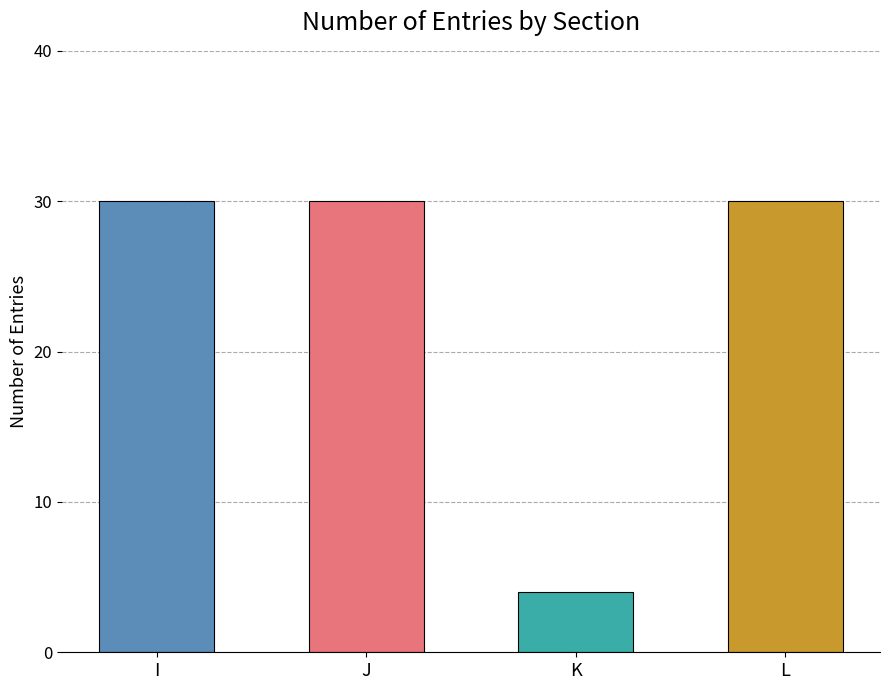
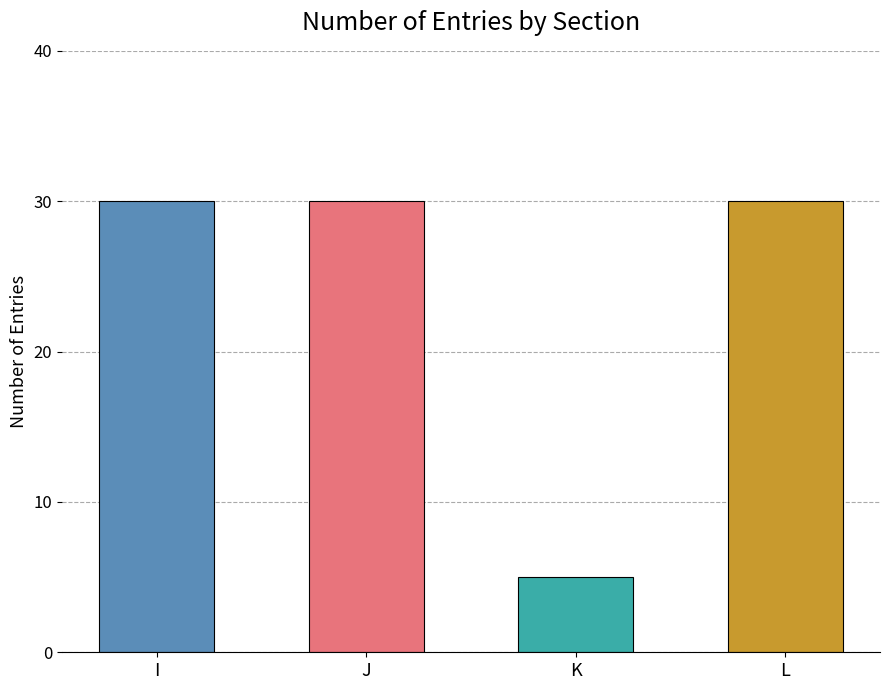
K: 4 -> 5
